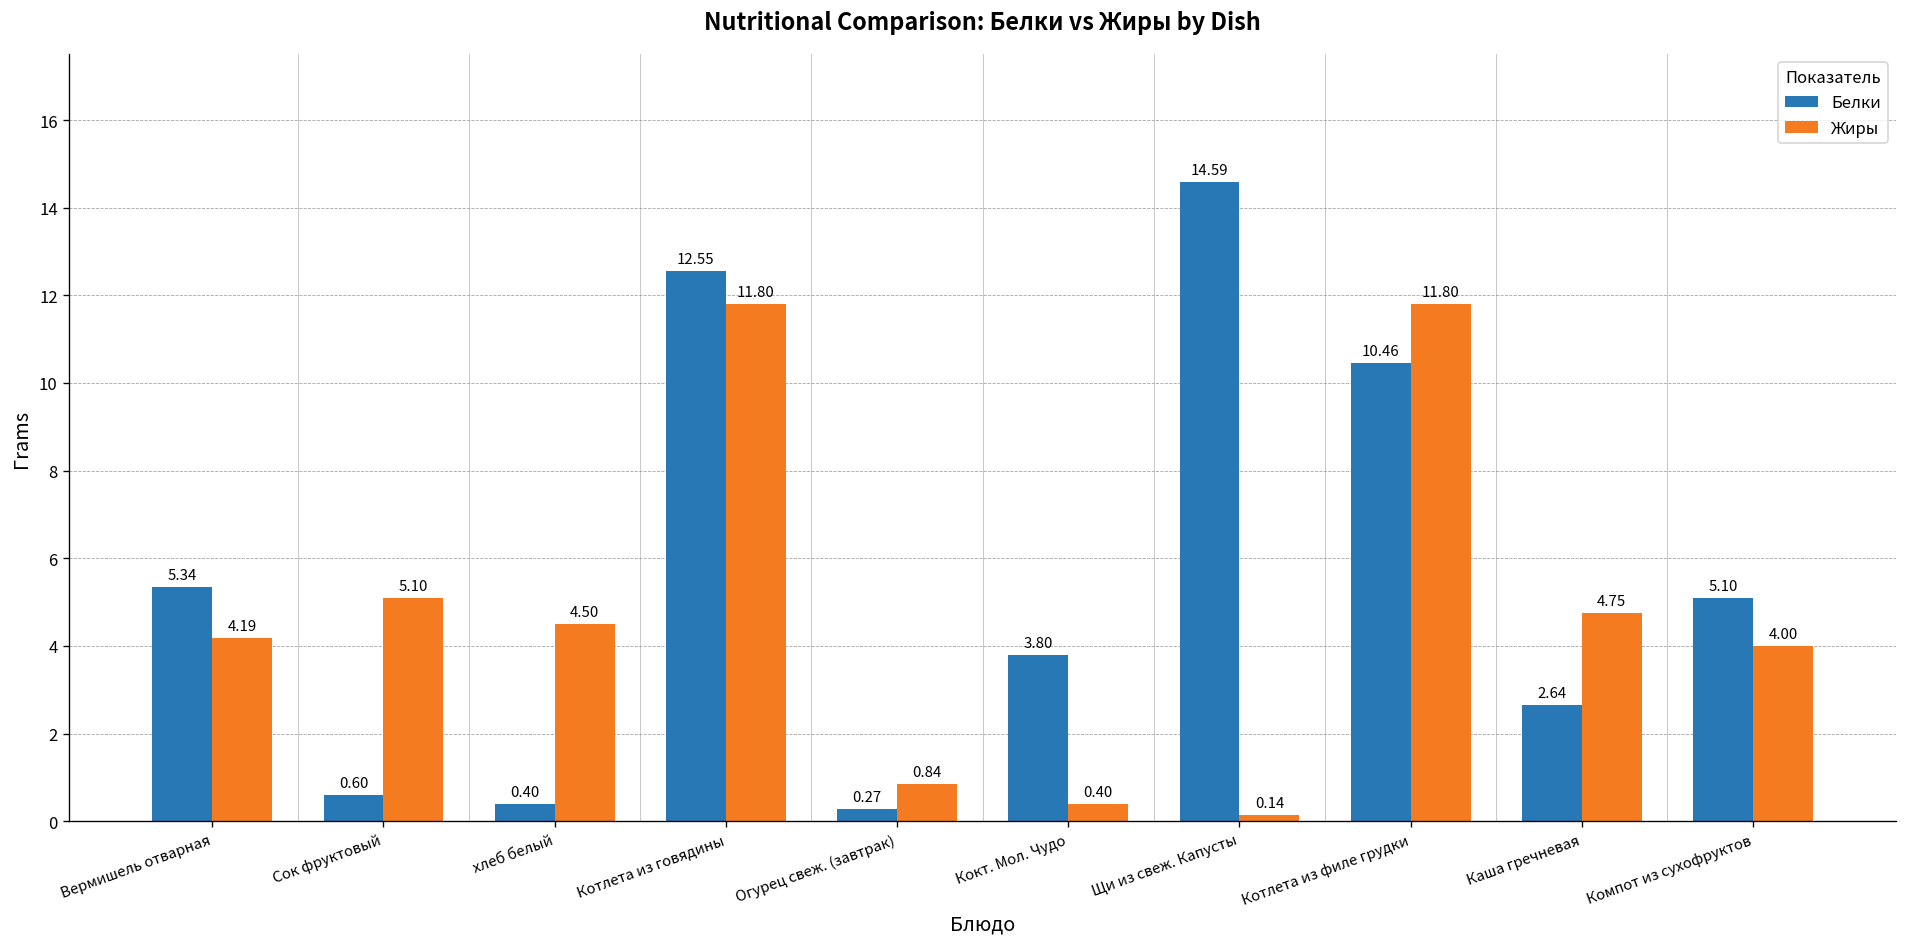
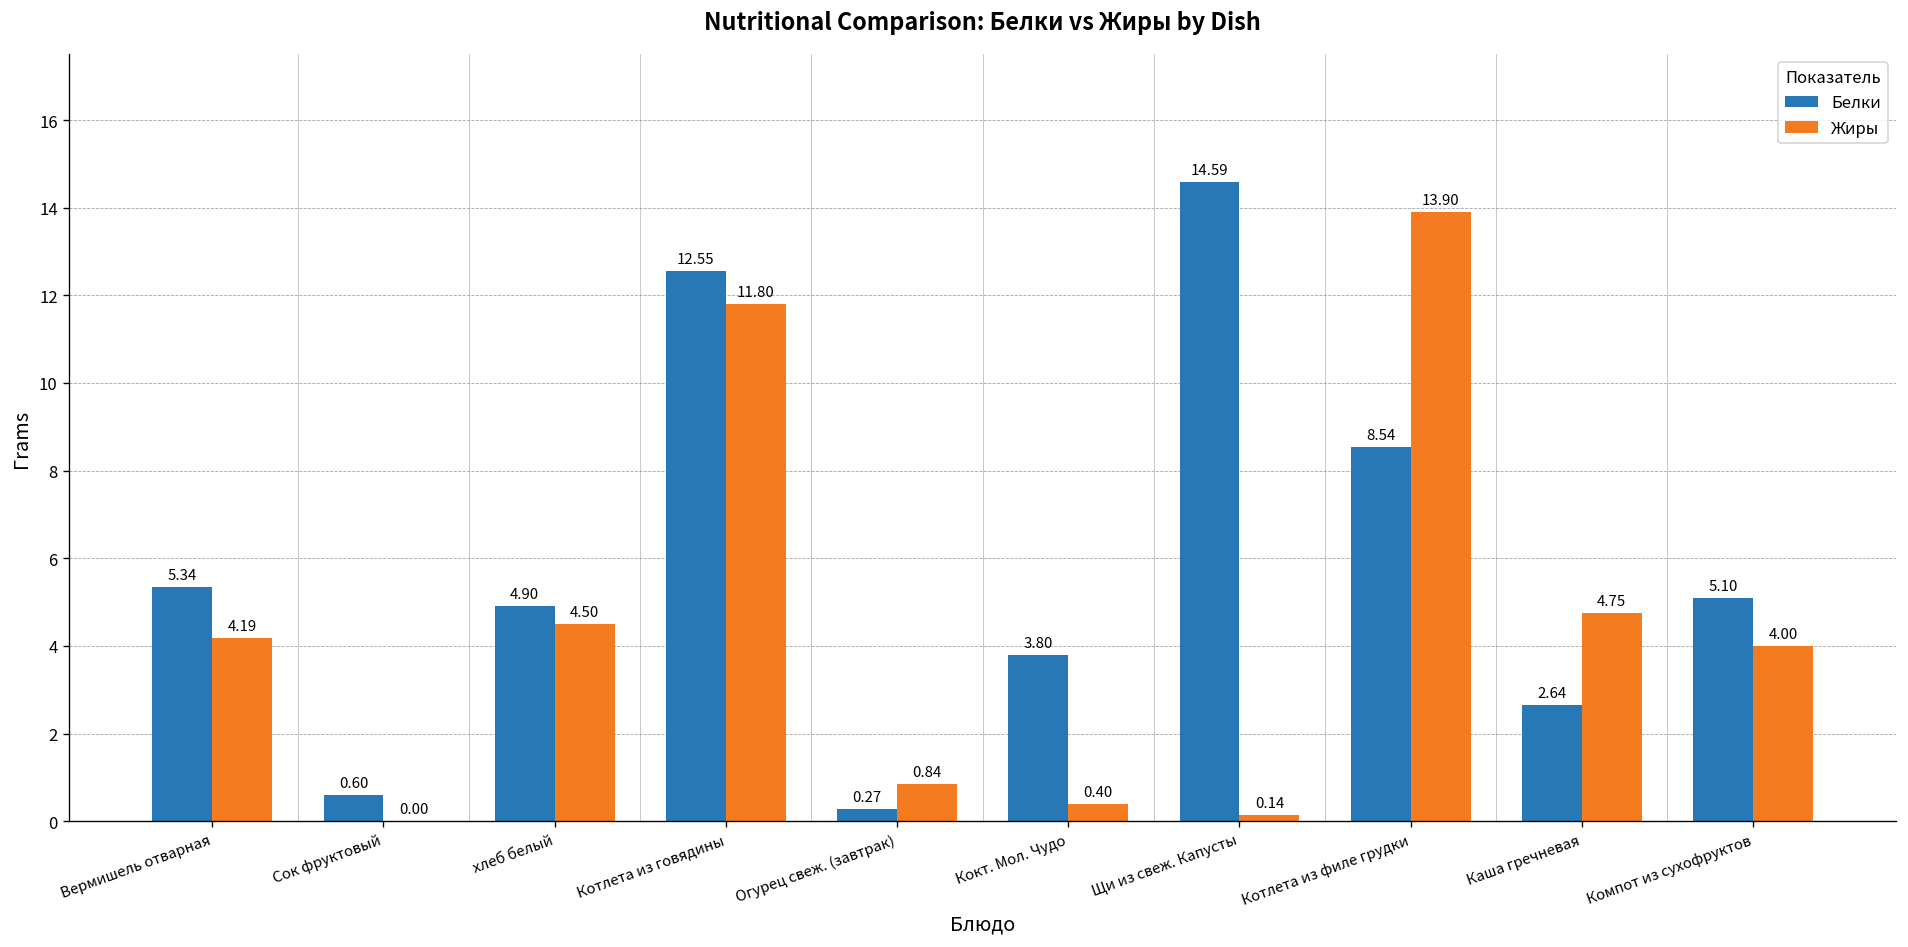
Жиры, Сок фруктовый: 5.10 -> 0.00
Белки, хлеб белый: 0.40 -> 4.90
Белки, Котлета из филе грудки: 10.46 -> 8.54
Жиры, Котлета из филе грудки: 11.80 -> 13.90
